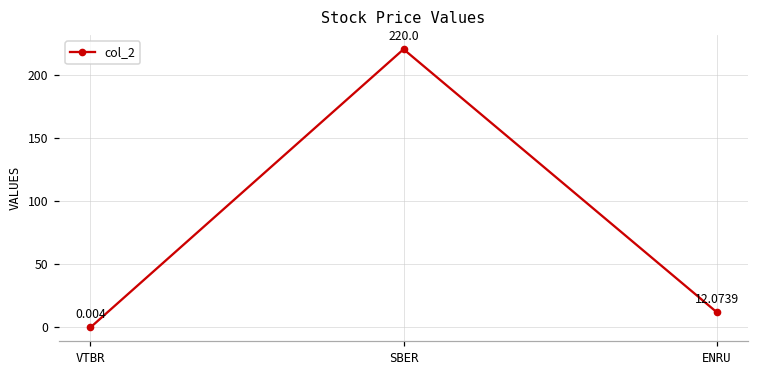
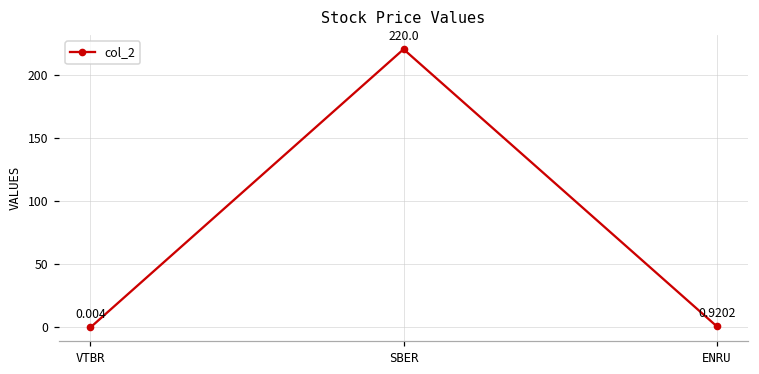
ENRU: 12.0739 -> 0.9202
